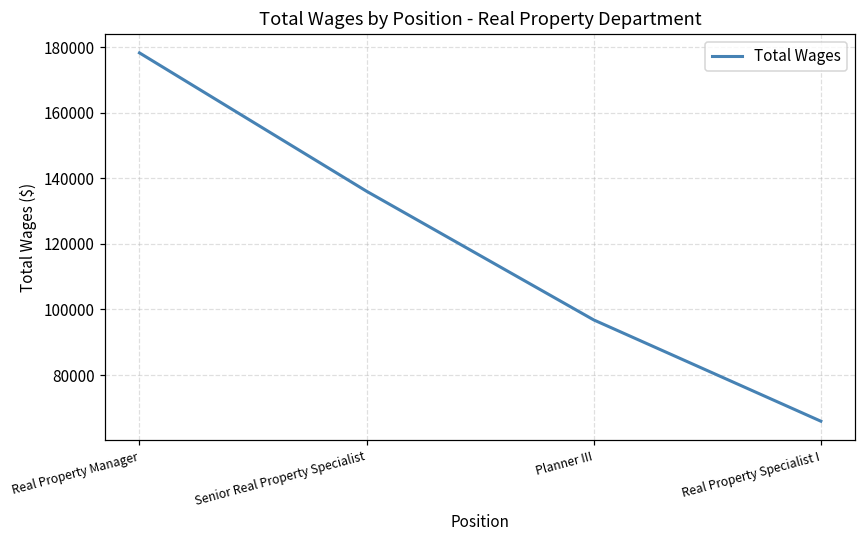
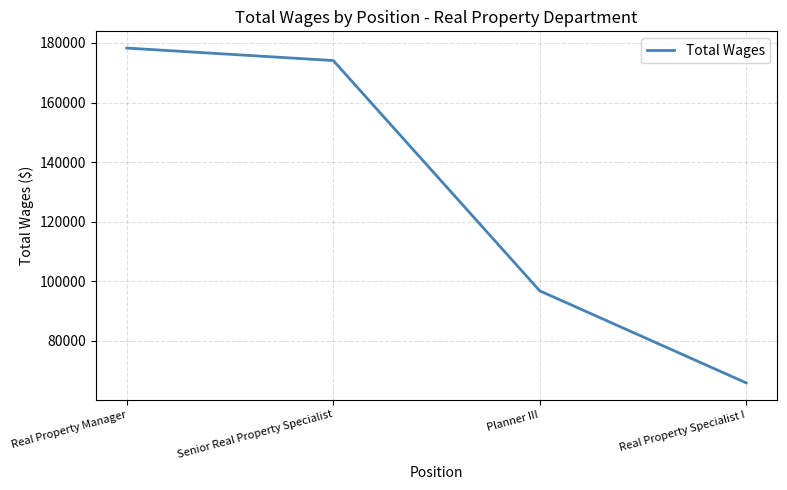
Senior Real Property Specialist: 136000 -> 174000
